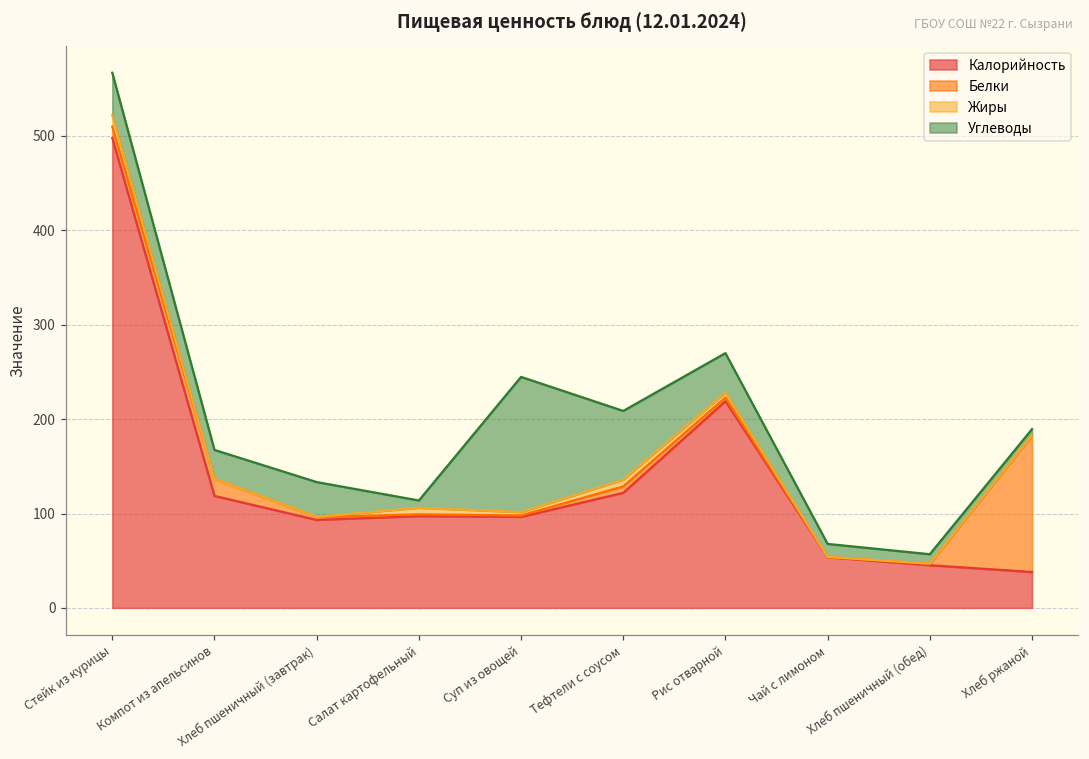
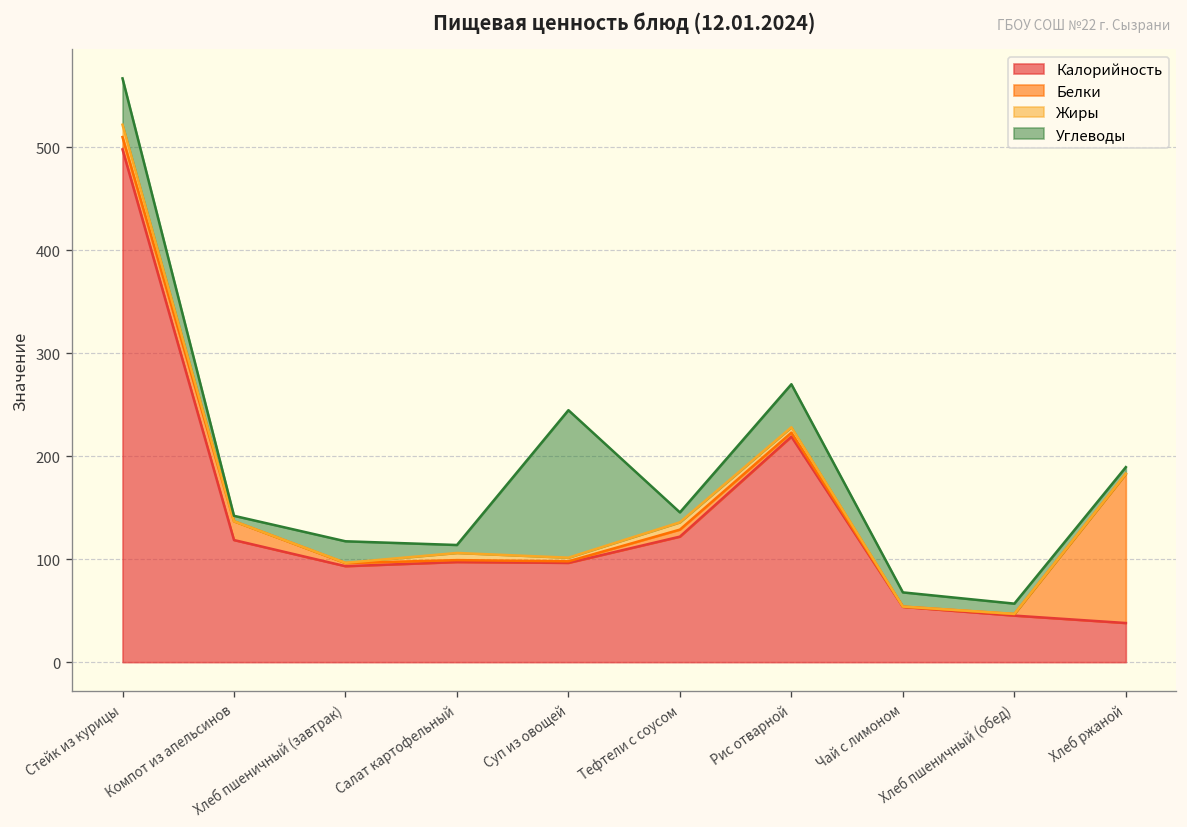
Углеводы, Компот из апельсинов: 30 -> 10
Углеводы, Хлеб пшеничный (завтрак): 40 -> 20
Углеводы, Тефтели с соусом: 70 -> 10
